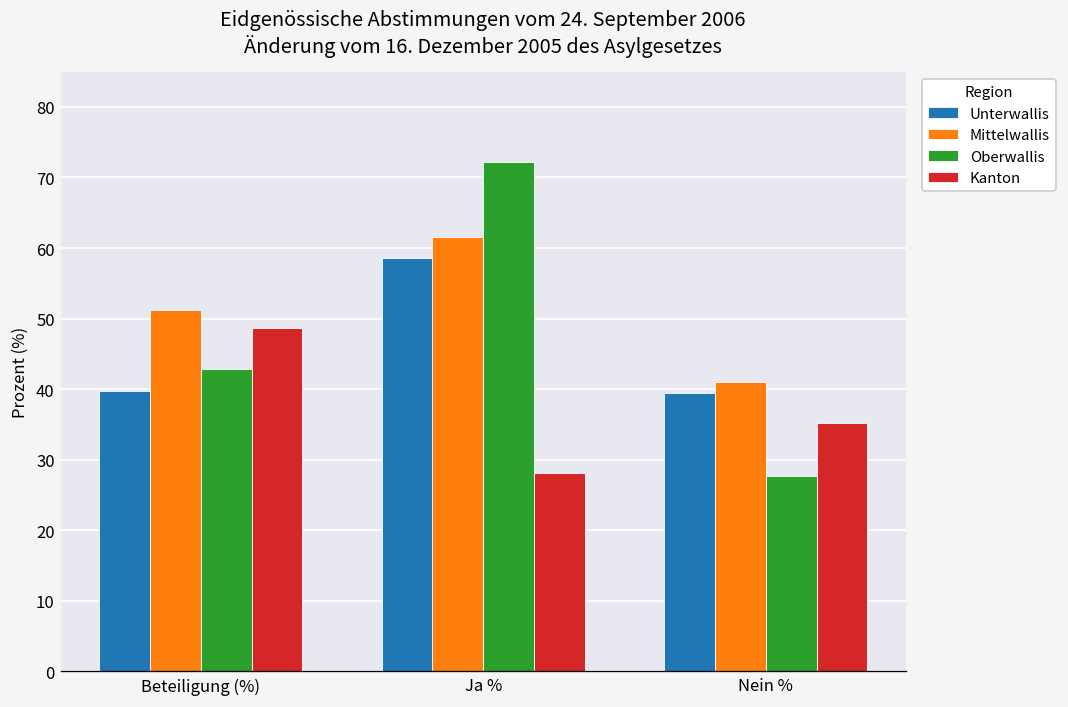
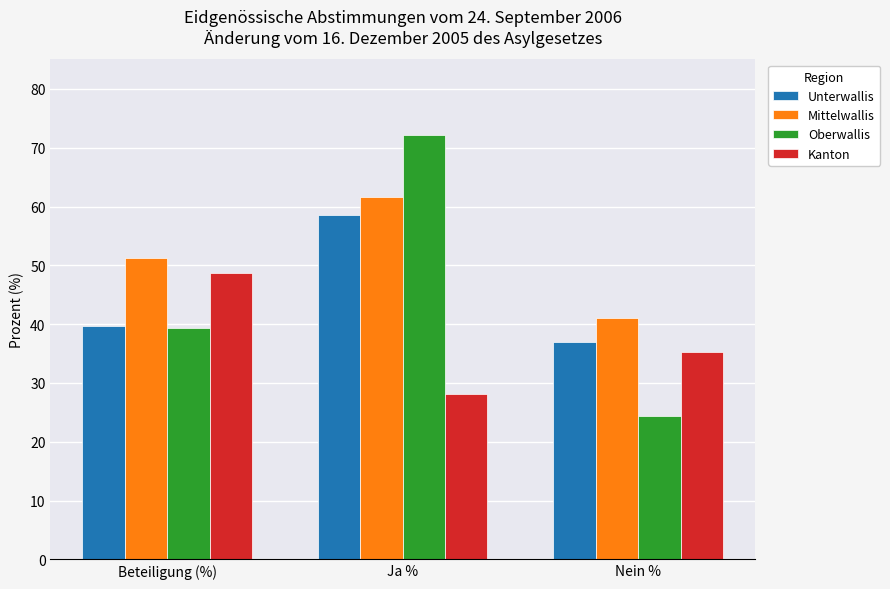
Oberwallis, Beteiligung (%): 43 -> 39
Unterwallis, Nein %: 40 -> 37
Oberwallis, Nein %: 28 -> 24
